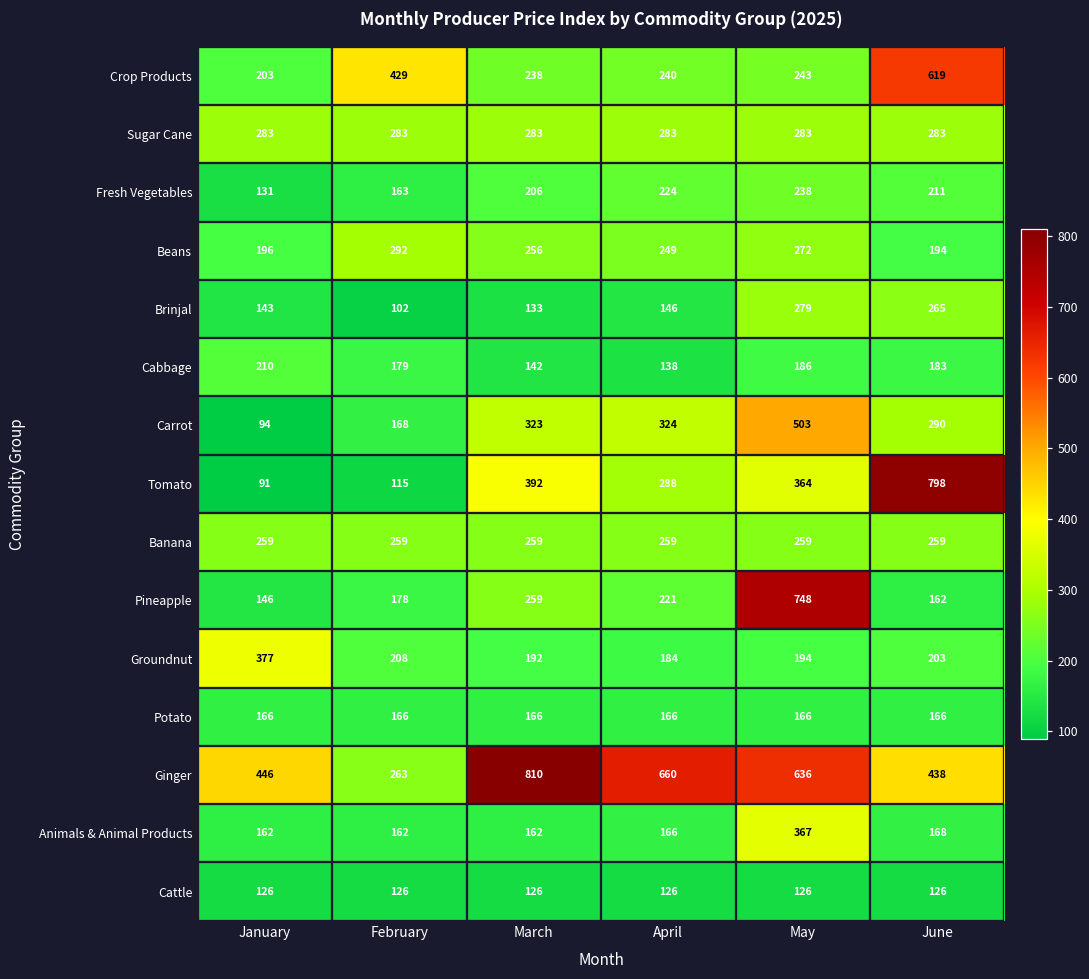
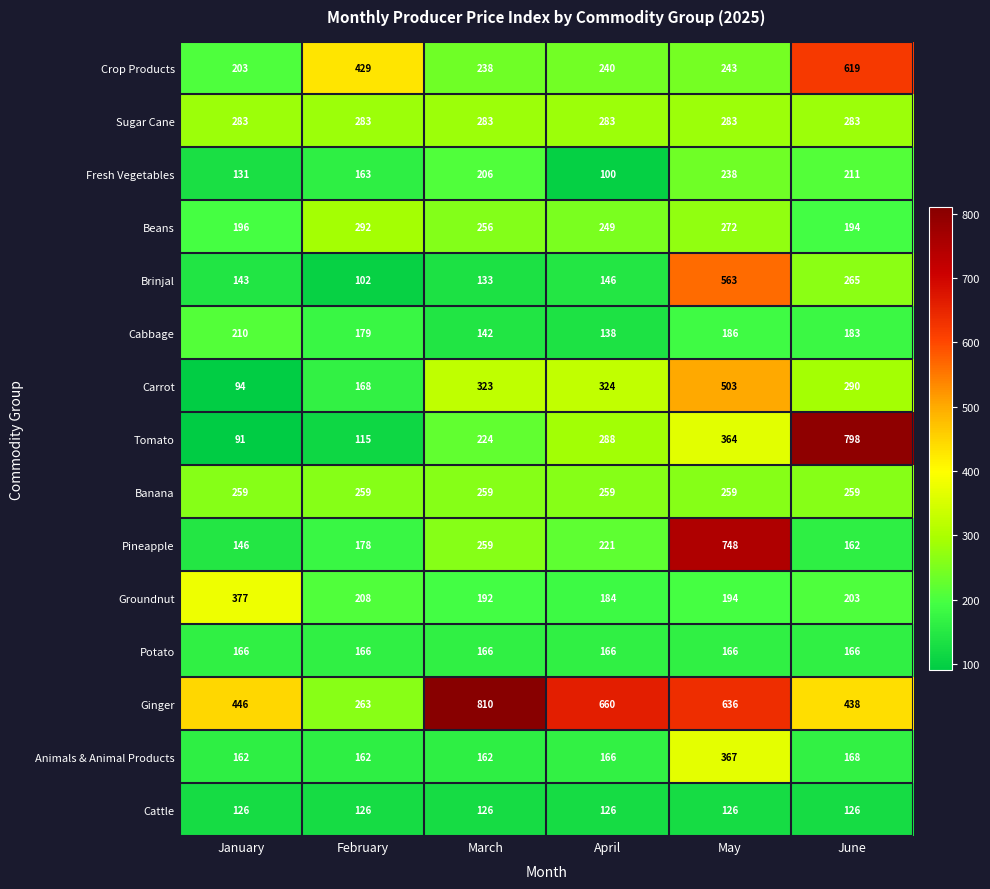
Fresh Vegetables, April: 224 -> 100
Brinjal, May: 279 -> 563
Tomato, March: 392 -> 224
